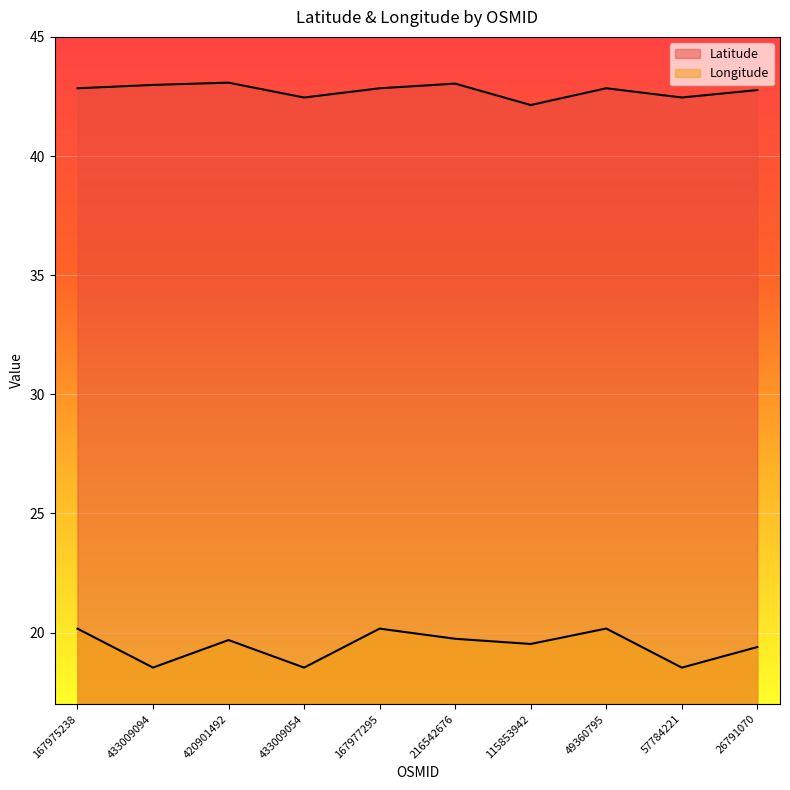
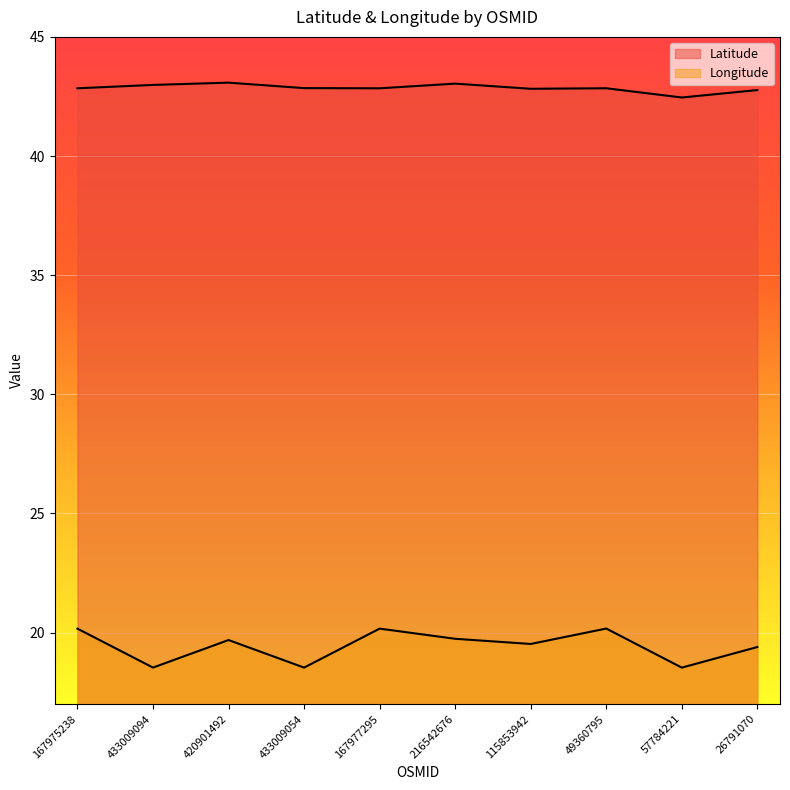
Latitude, 433009054: 42.5 -> 42.9
Latitude, 115853942: 42.1 -> 42.8
